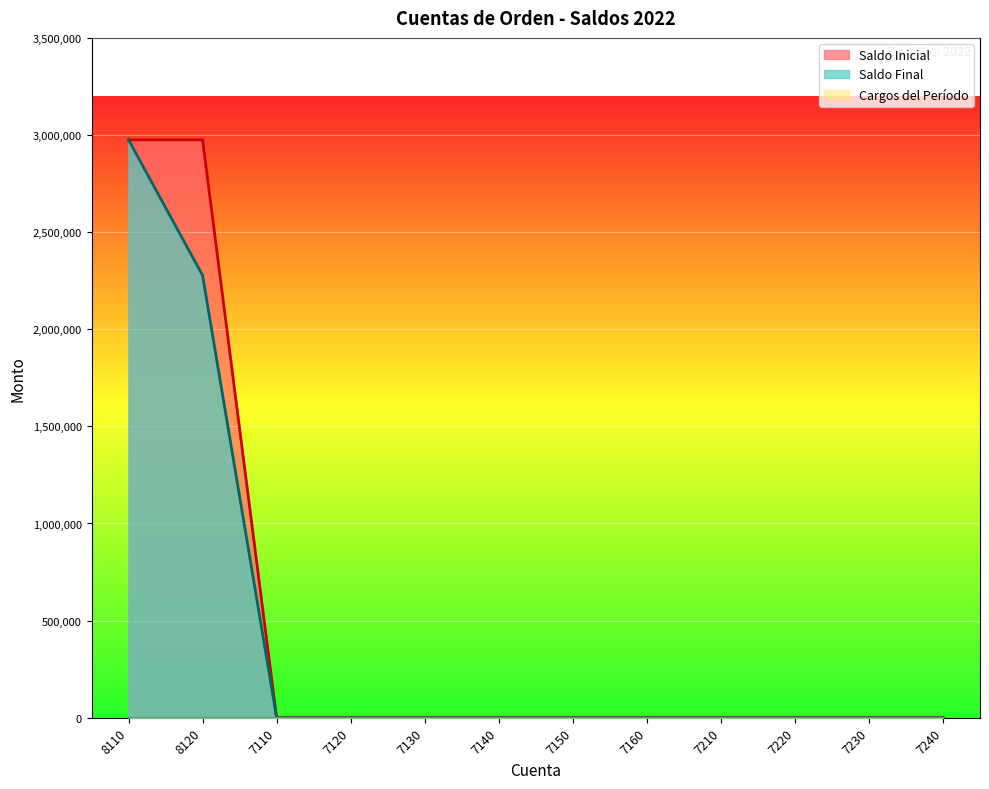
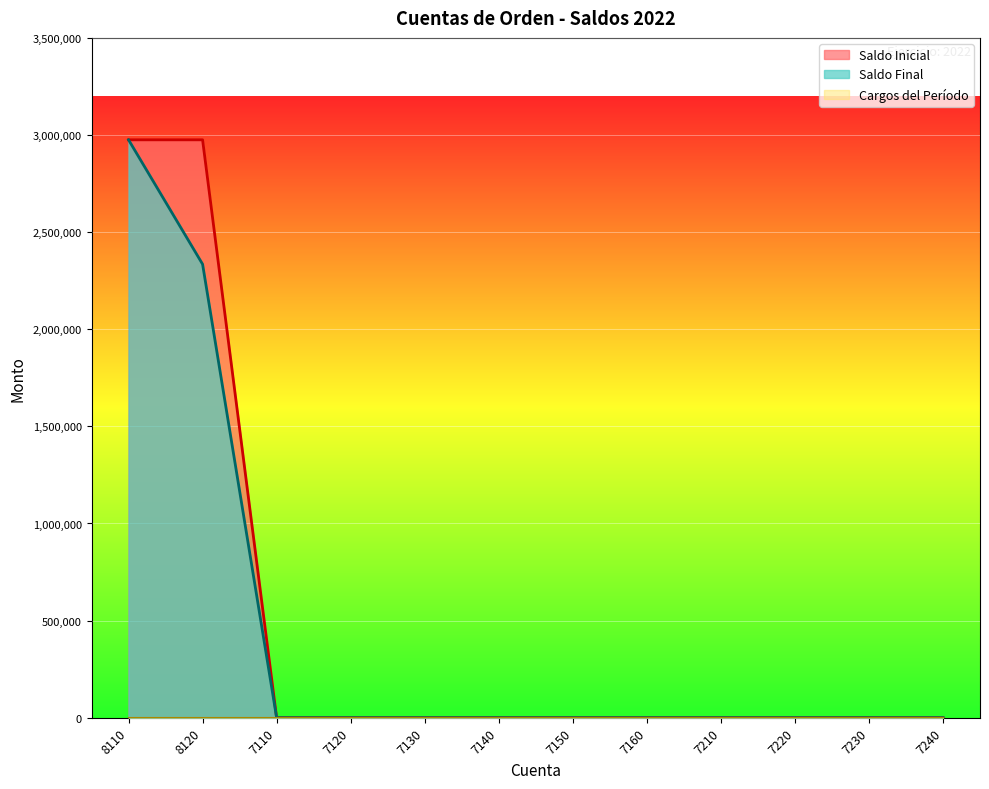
Saldo Final, 8120: 2,280,000 -> 2,330,000
